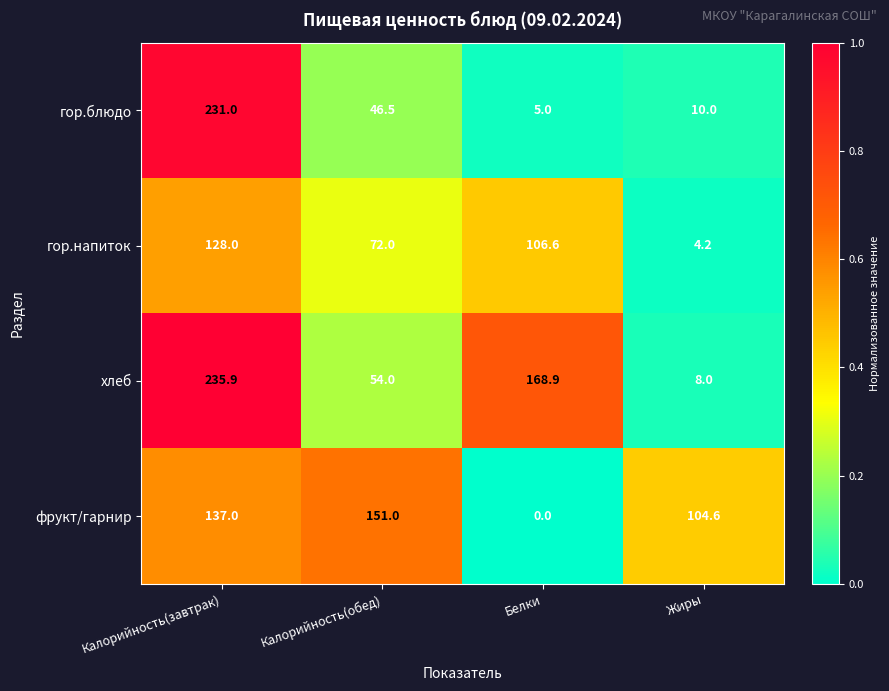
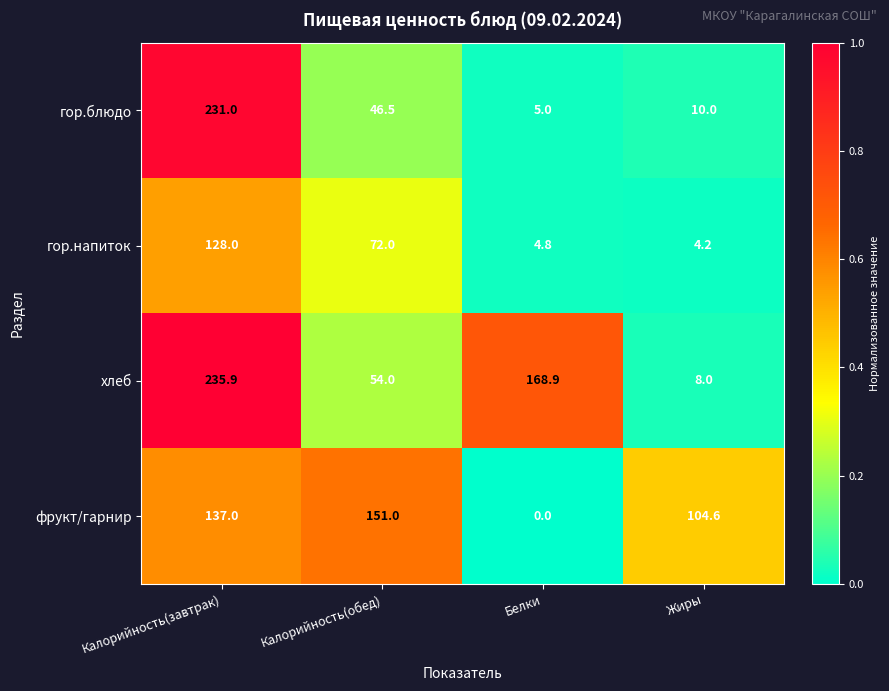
гор.напиток, Белки: 106.6 -> 4.8
